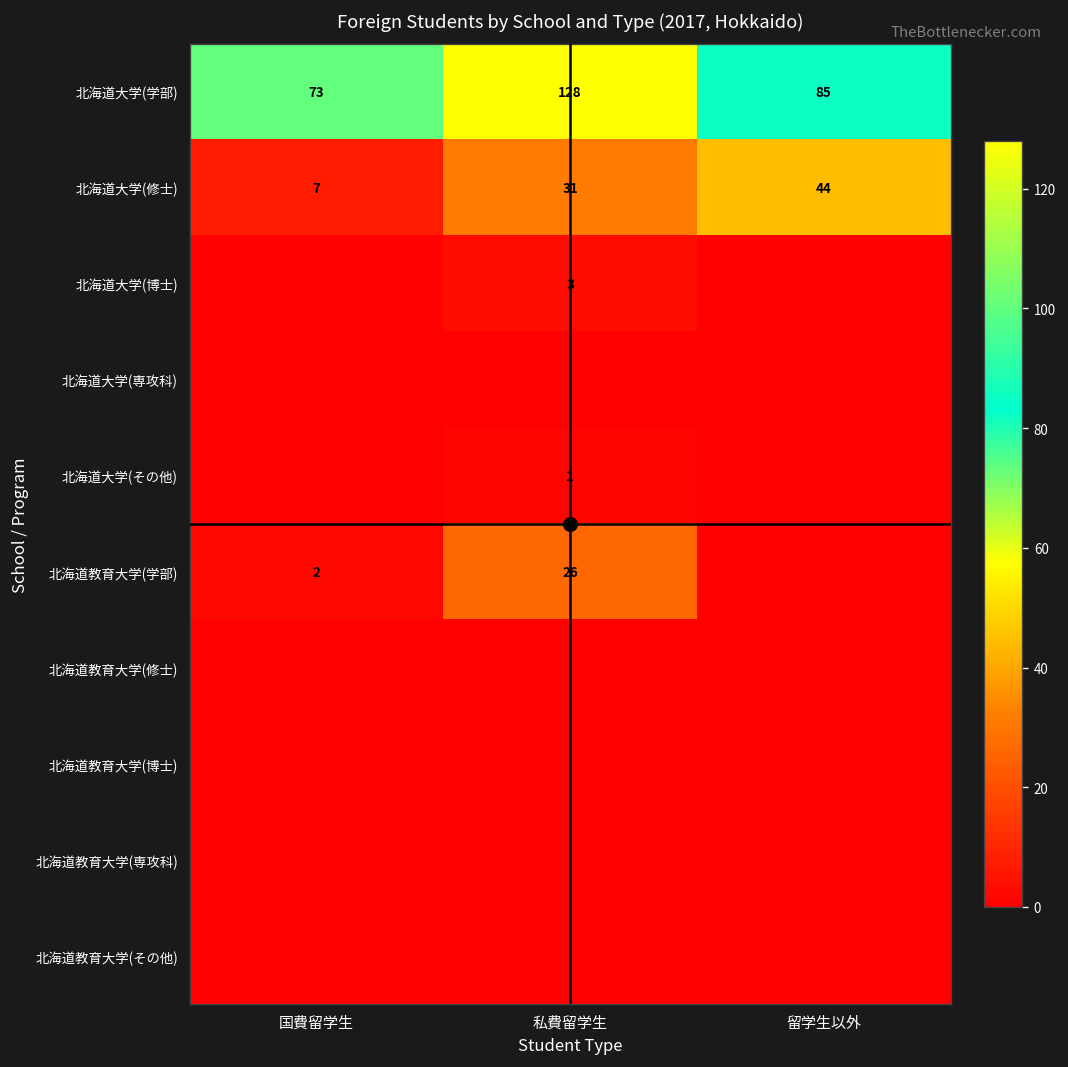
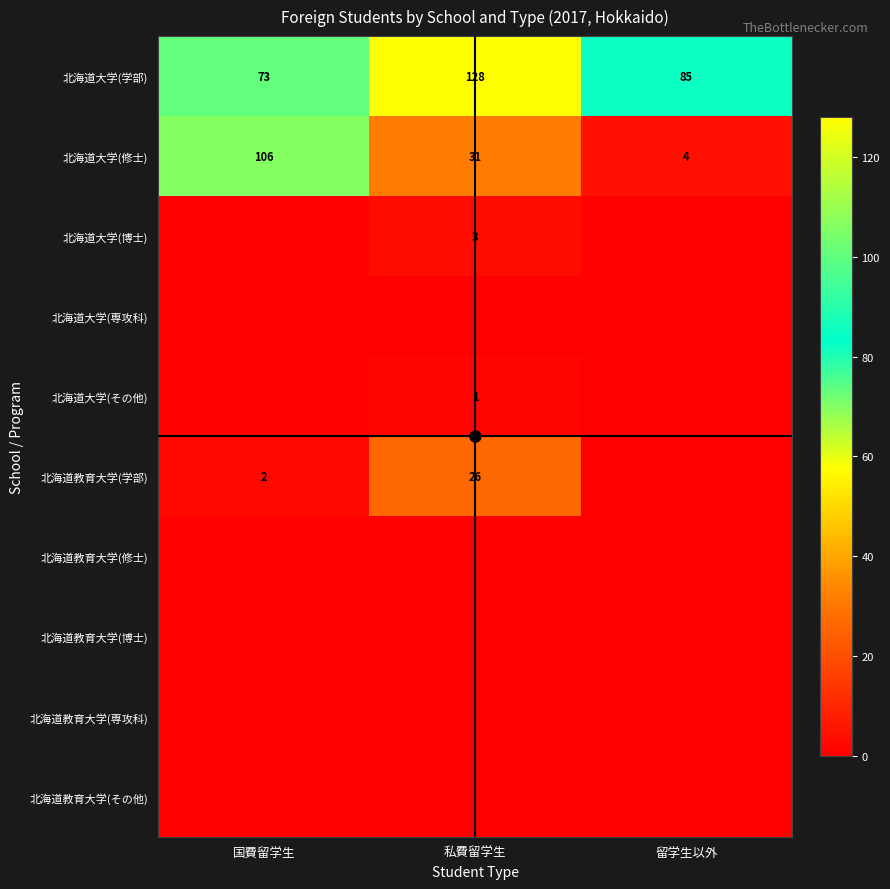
北海道大学(修士), 国費留学生: 7 -> 106
北海道大学(修士), 留学生以外: 44 -> 4
